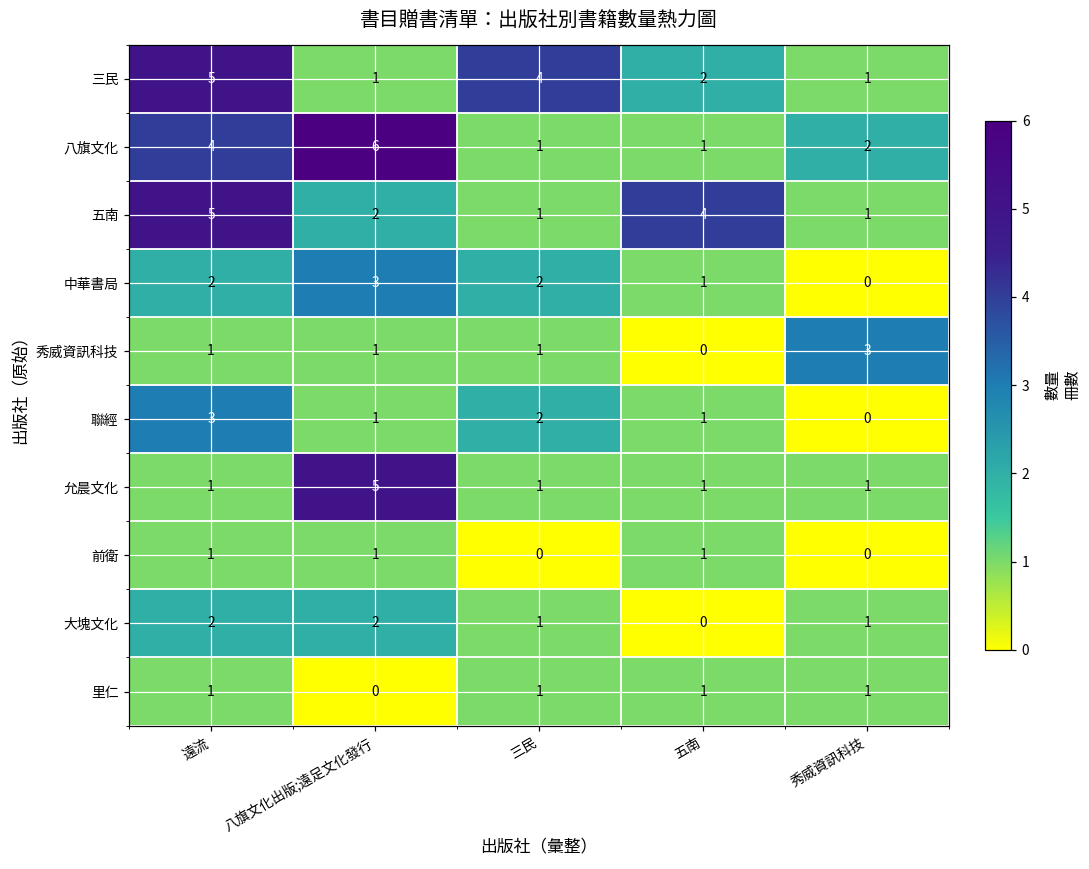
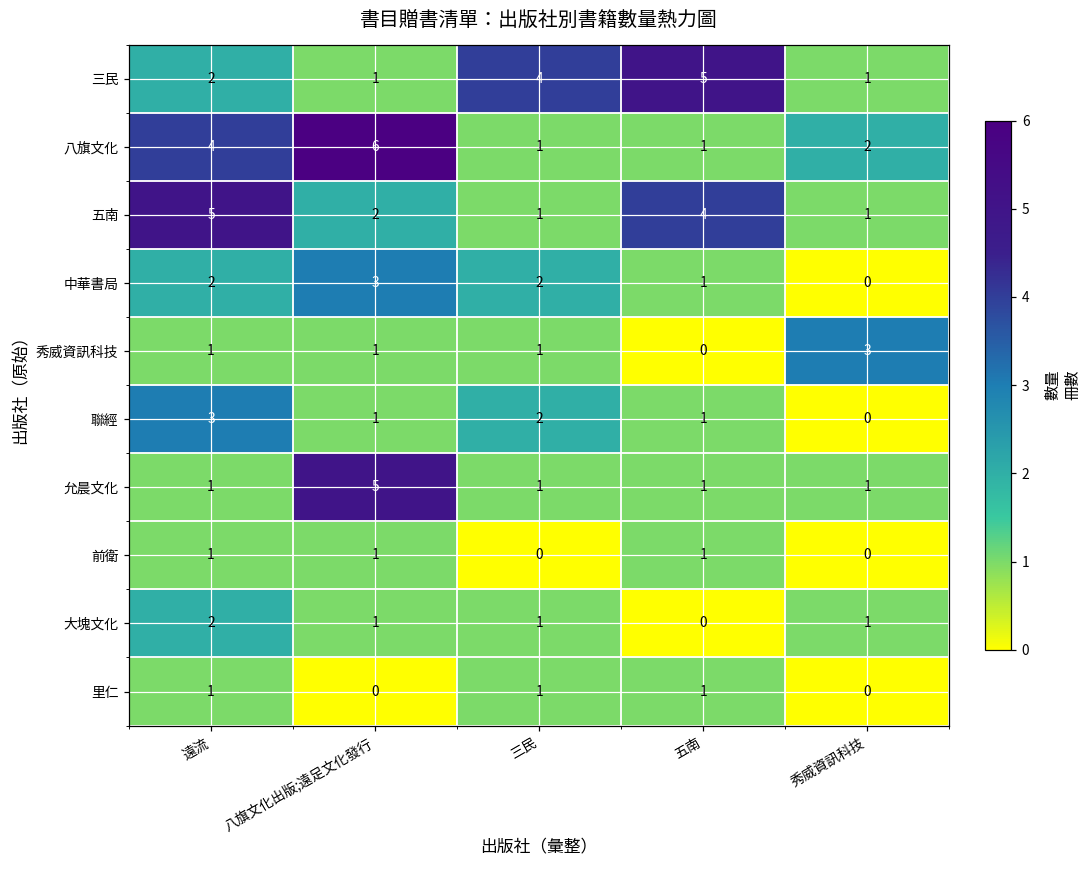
三民, 遠流: 5 -> 2
三民, 五南: 2 -> 5
大塊文化, 八旗文化出版;遠足文化發行: 2 -> 1
里仁, 秀威資訊科技: 1 -> 0
